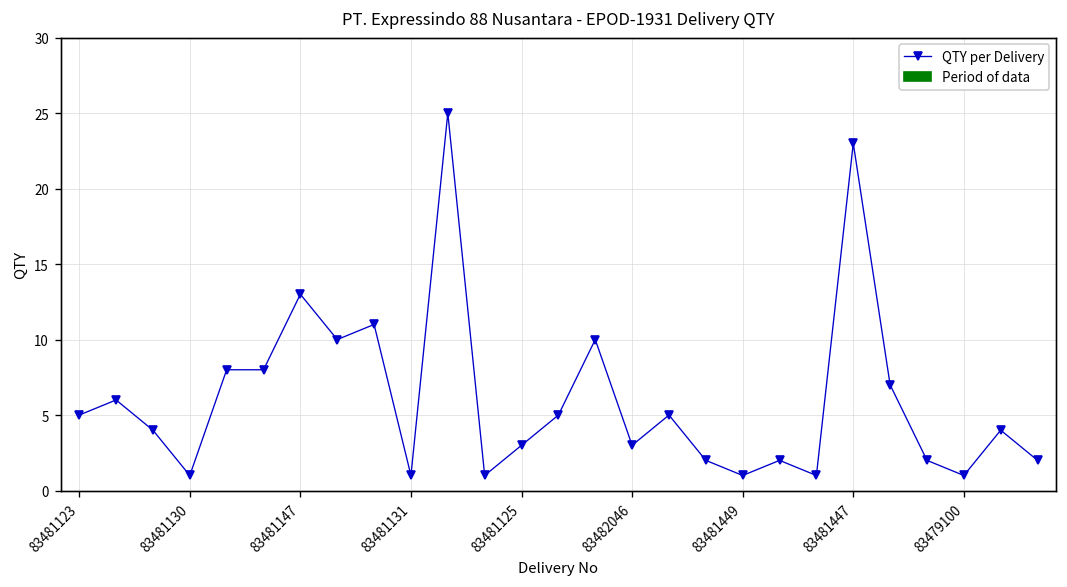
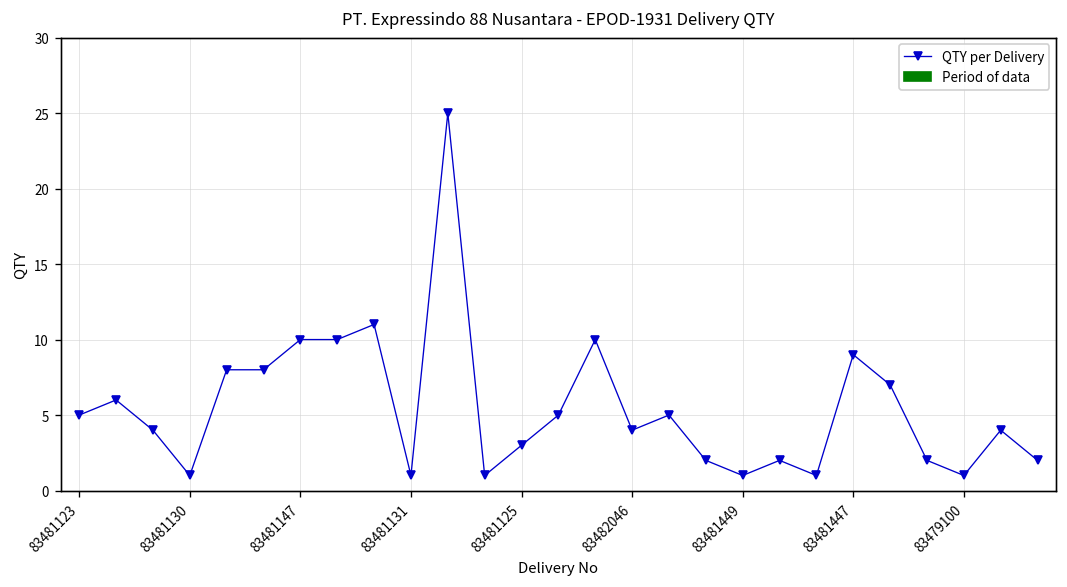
83481147: 13 -> 10
83482046: 3 -> 4
83481447: 23 -> 9
